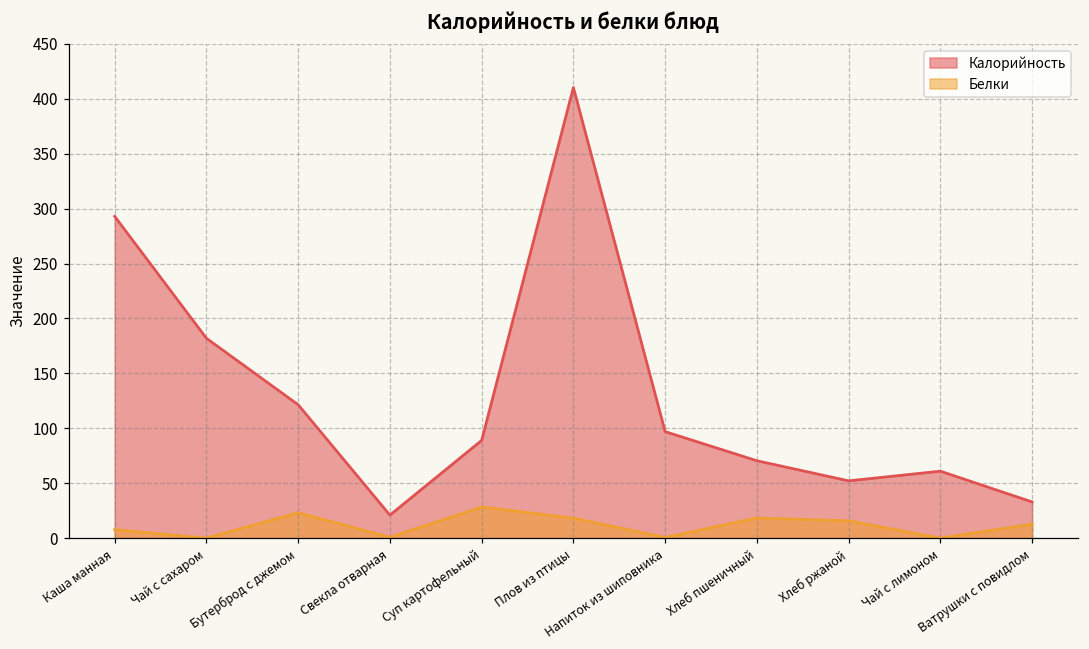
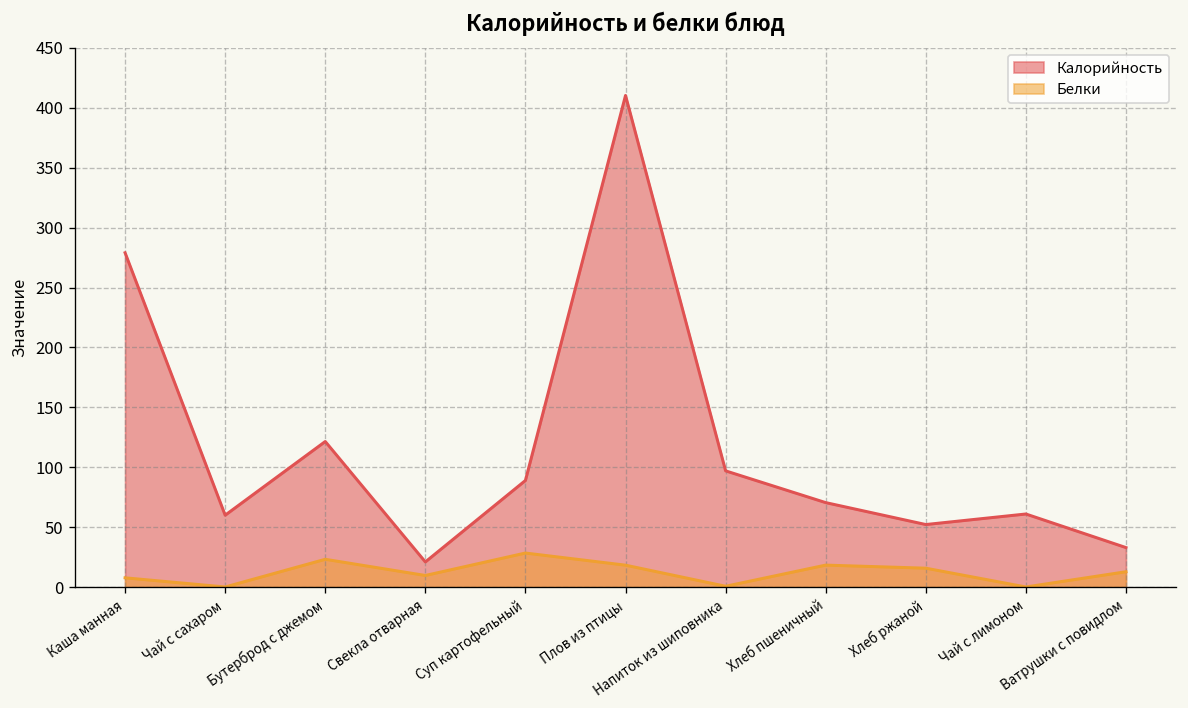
Калорийность, Каша манная: 290 -> 280
Калорийность, Чай с сахаром: 180 -> 60
Белки, Свекла отварная: 0 -> 10
